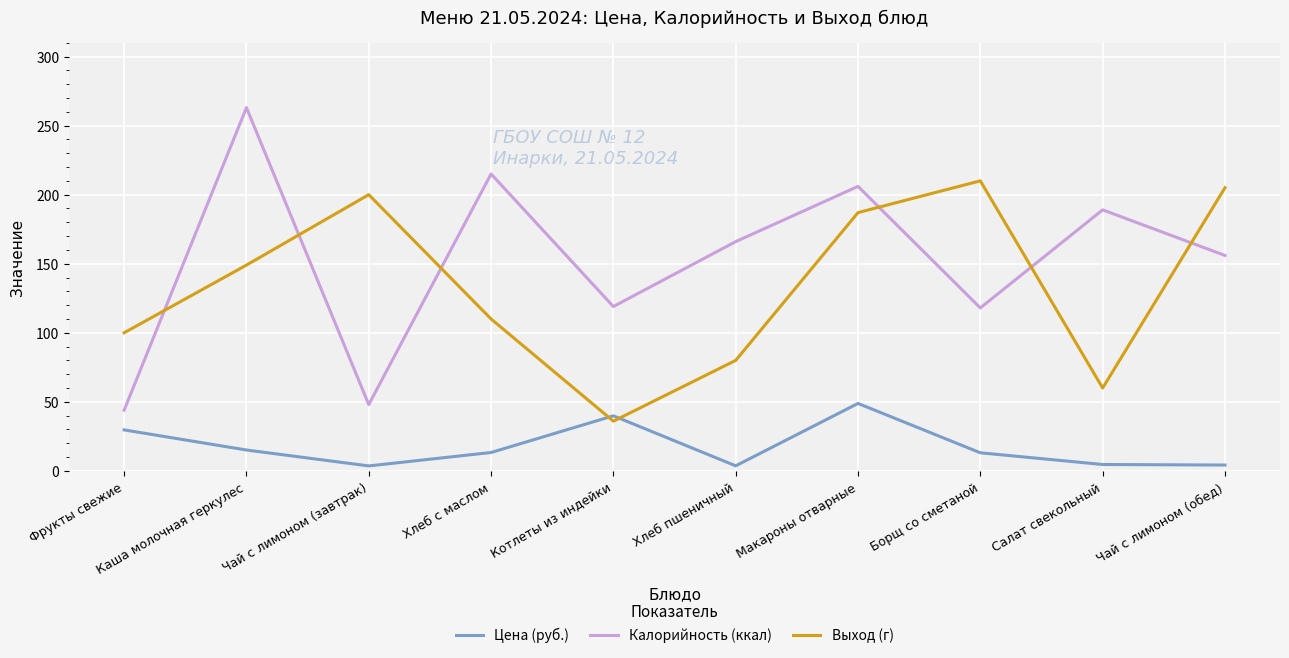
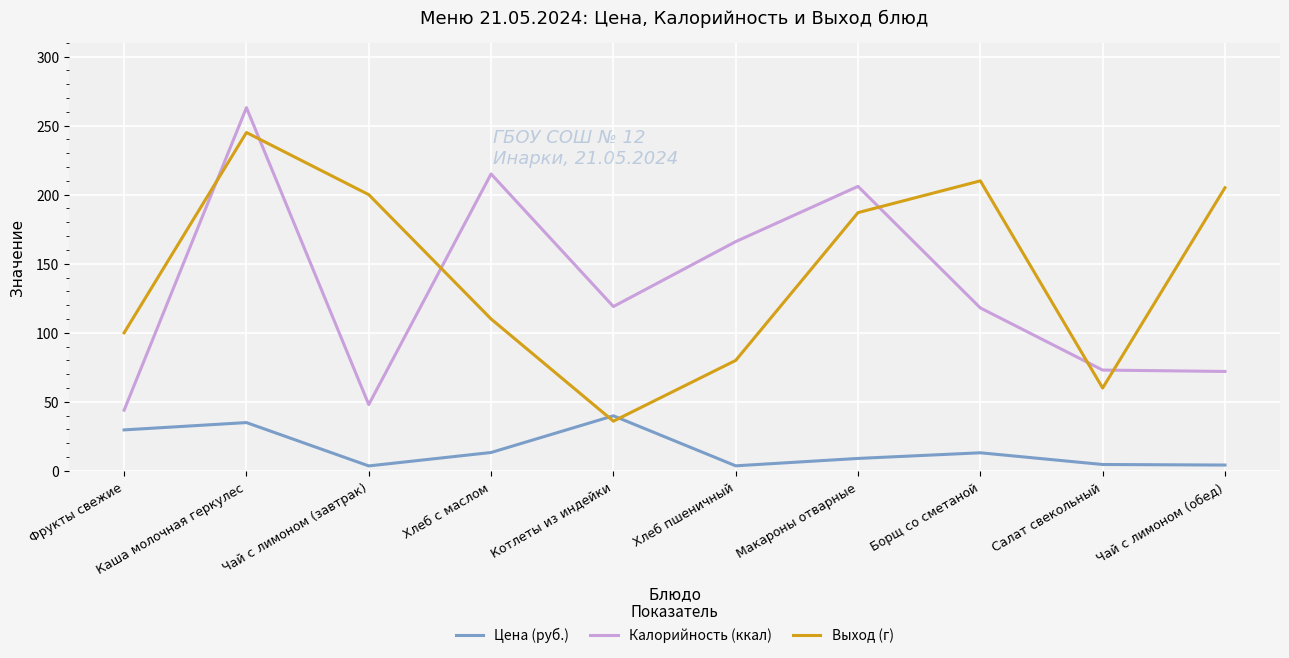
Цена (руб.), Каша молочная геркулес: 15 -> 35
Выход (г), Каша молочная геркулес: 149 -> 245
Цена (руб.), Макароны отварные: 49 -> 9
Калорийность (ккал), Салат свекольный: 189 -> 73
Калорийность (ккал), Чай с лимоном (обед): 156 -> 72
